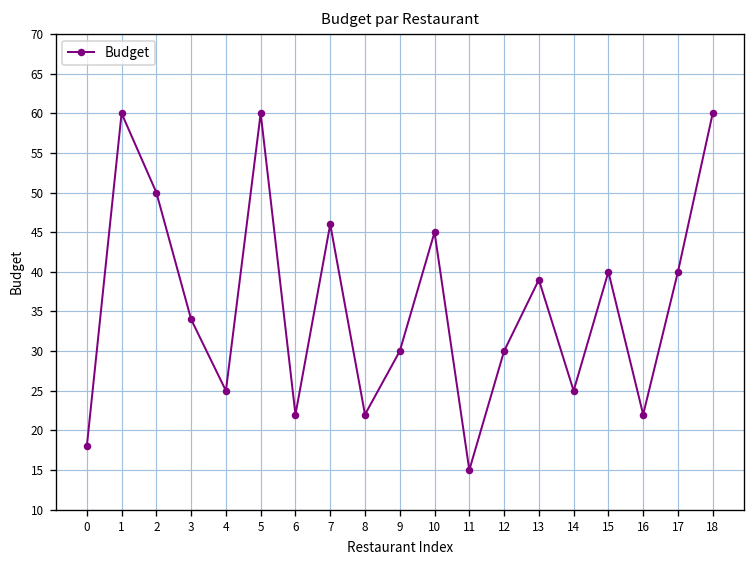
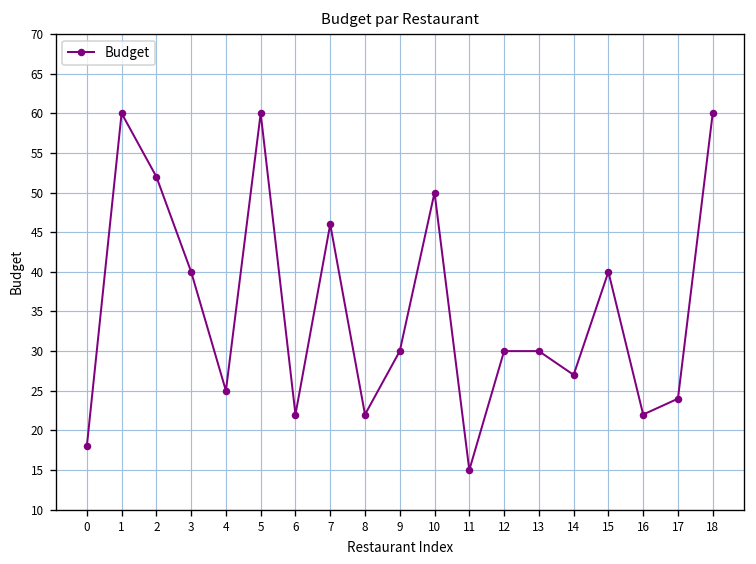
2: 50 -> 52
3: 34 -> 40
10: 45 -> 50
13: 39 -> 30
14: 25 -> 27
17: 40 -> 24
